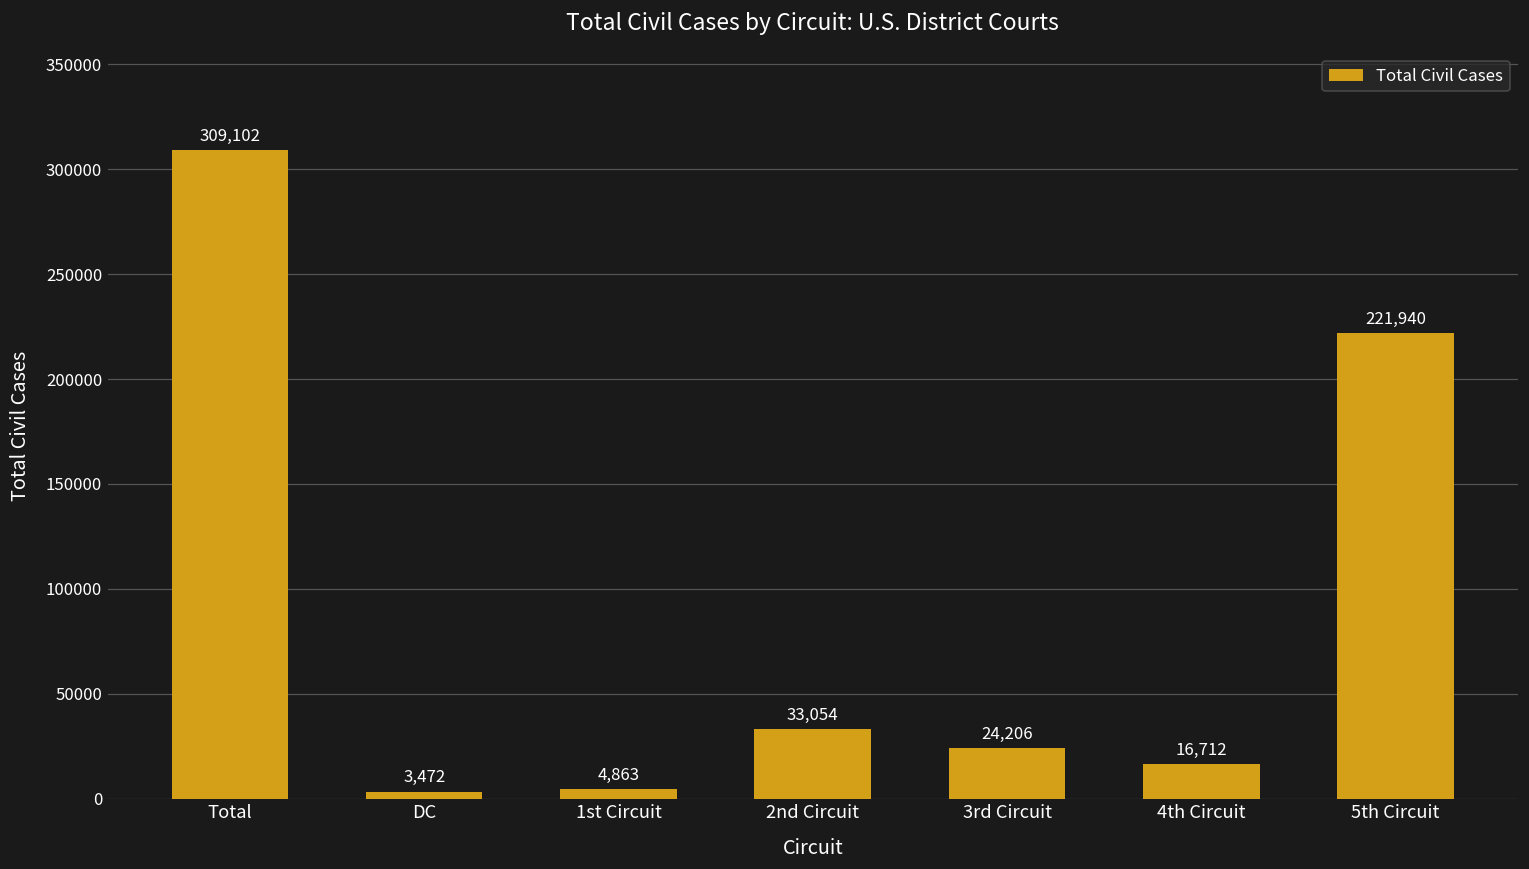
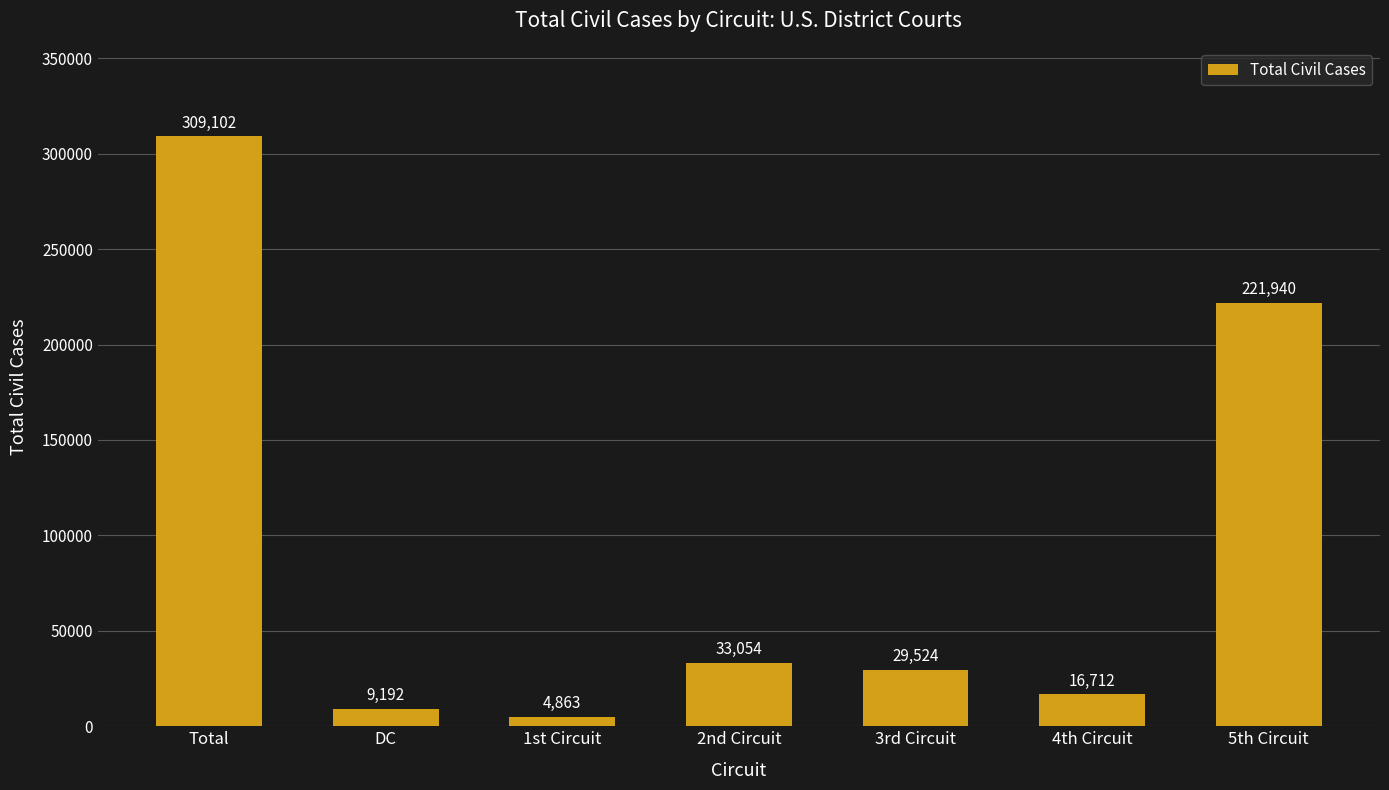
DC: 3,472 -> 9,192
3rd Circuit: 24,206 -> 29,524
